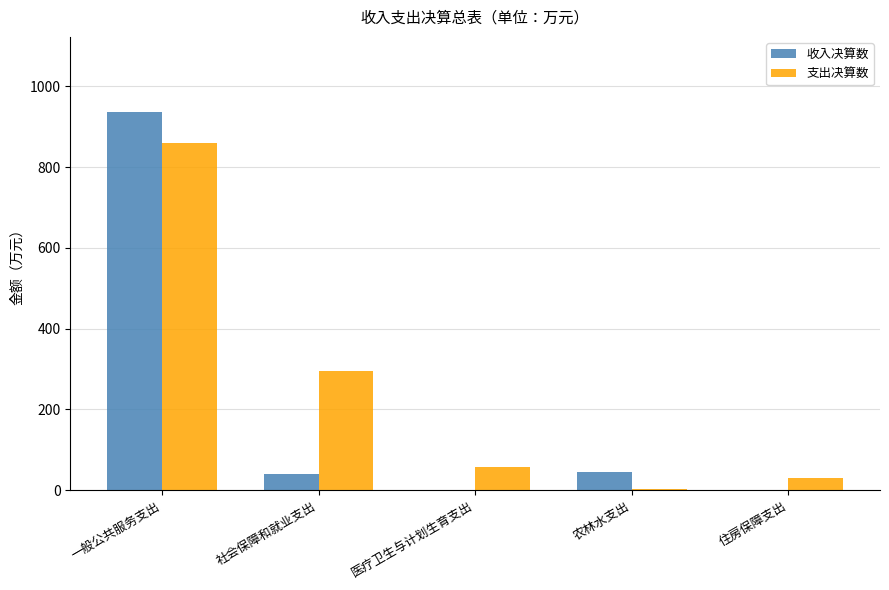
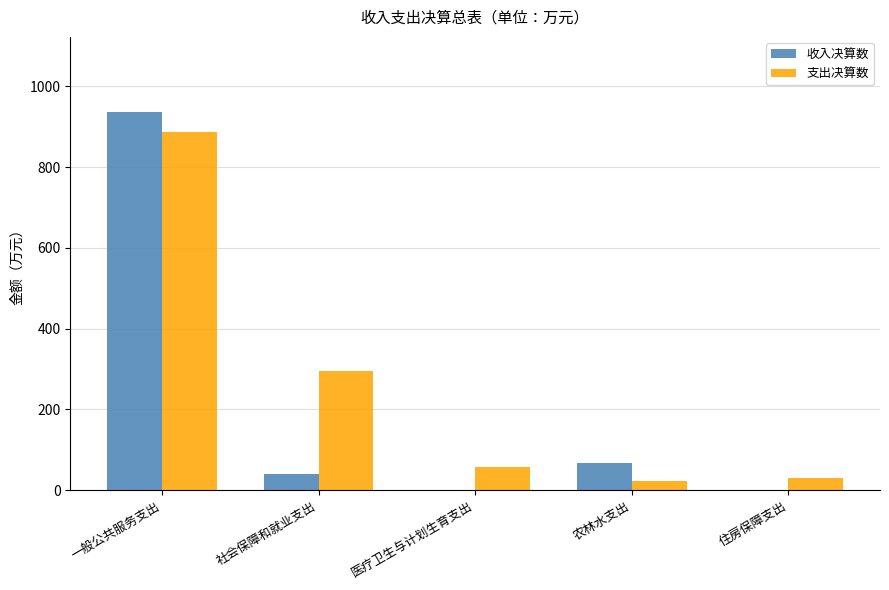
支出决算数, 一般公共服务支出: 860 -> 890
收入决算数, 农林水支出: 50 -> 70
支出决算数, 农林水支出: 0 -> 20
